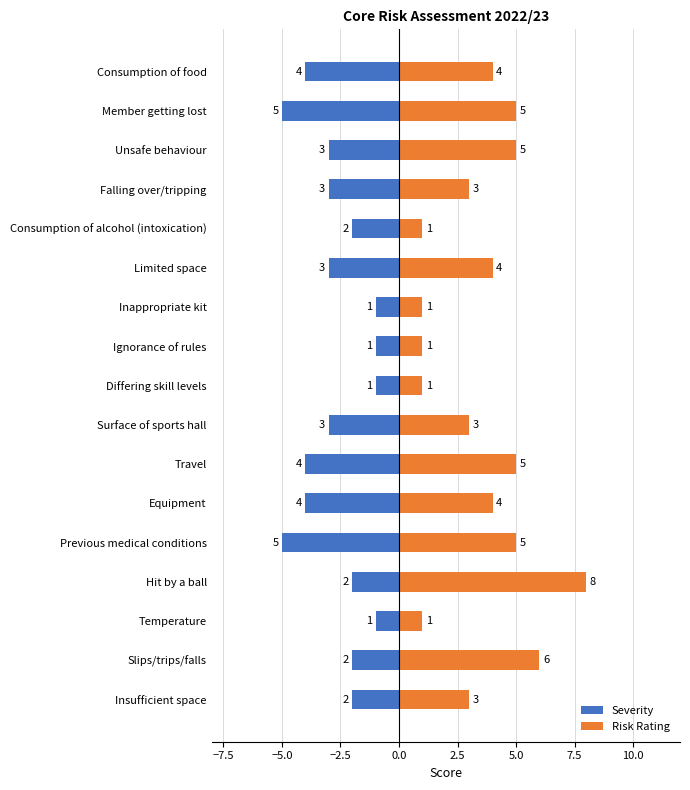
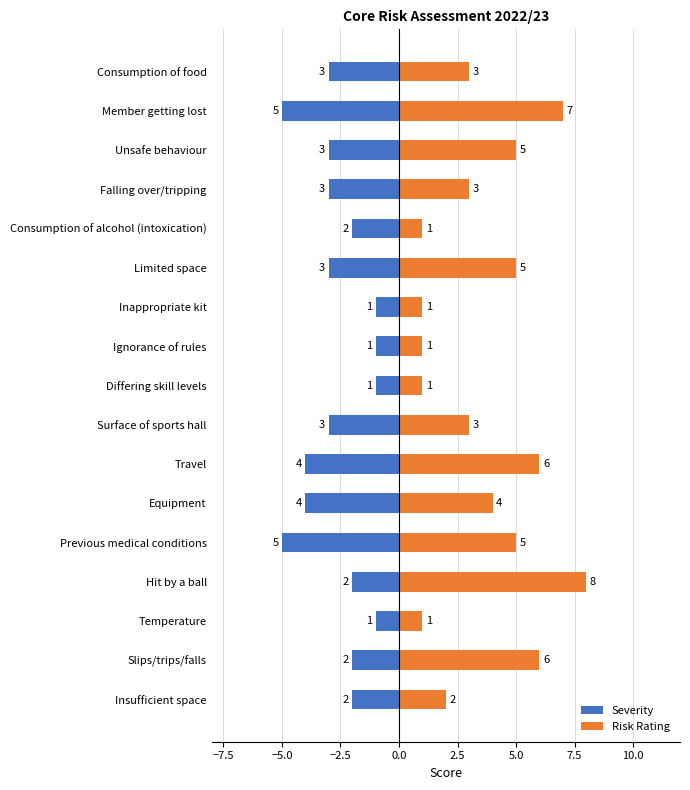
Severity, Consumption of food: 4 -> 3
Risk Rating, Consumption of food: 4 -> 3
Risk Rating, Member getting lost: 5 -> 7
Risk Rating, Limited space: 4 -> 5
Risk Rating, Travel: 5 -> 6
Risk Rating, Insufficient space: 3 -> 2
